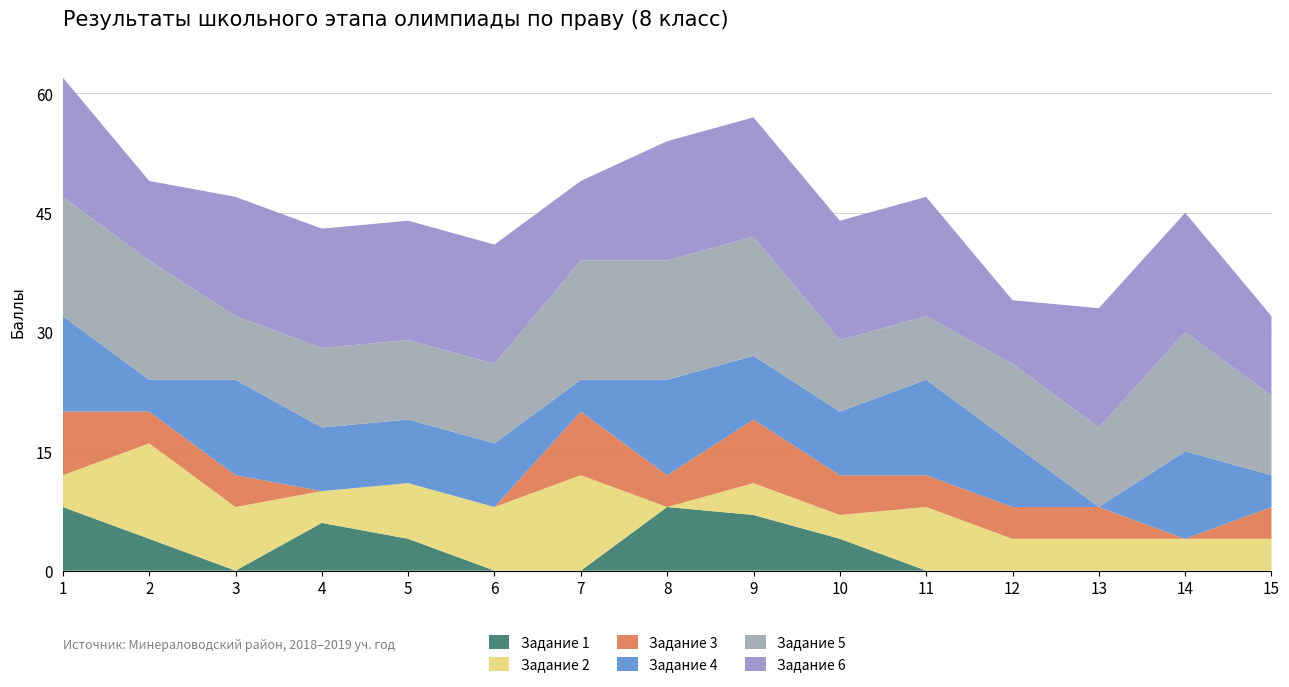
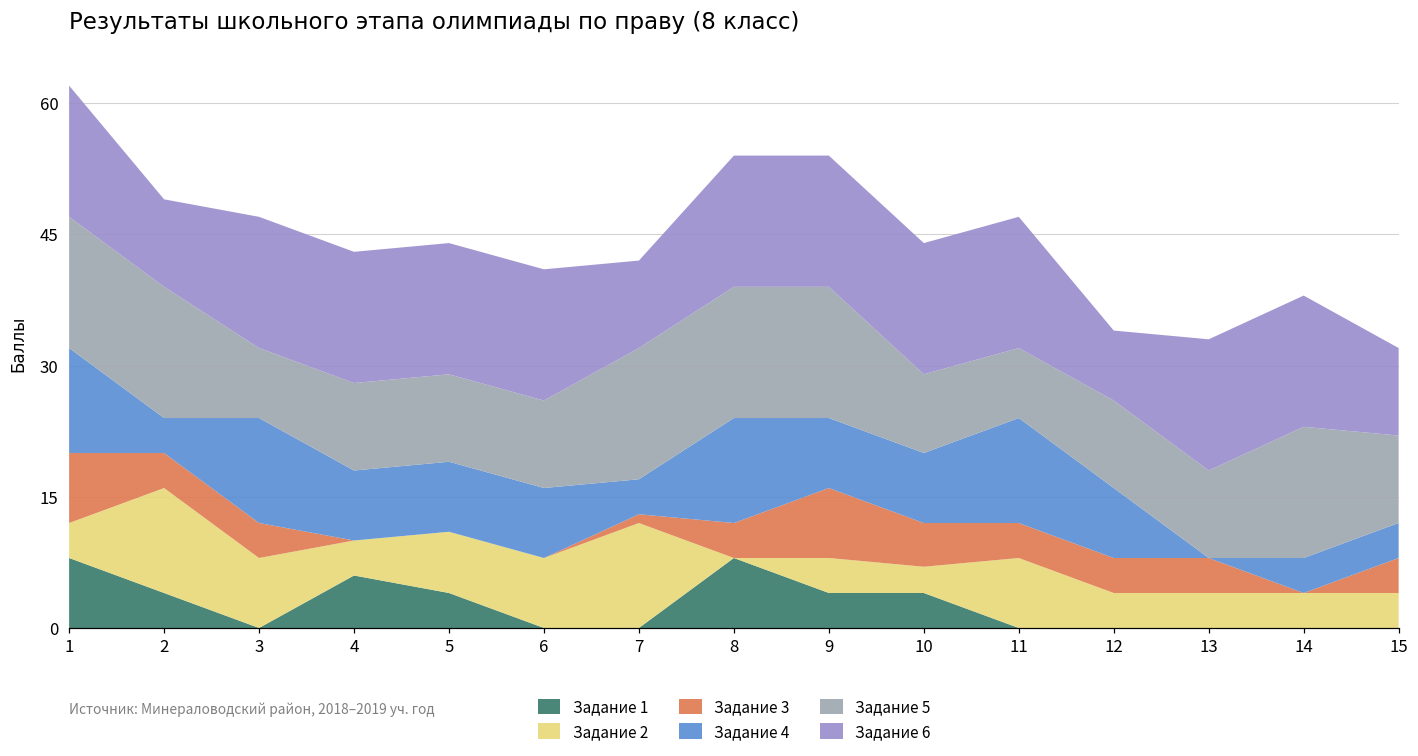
Задание 3, 7: 8 -> 1
Задание 1, 9: 7 -> 4
Задание 4, 14: 11 -> 4
